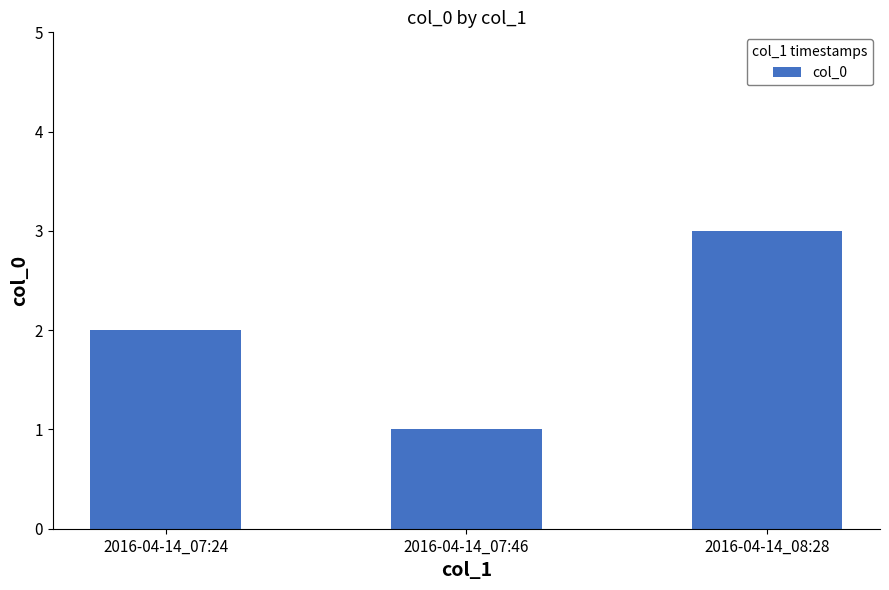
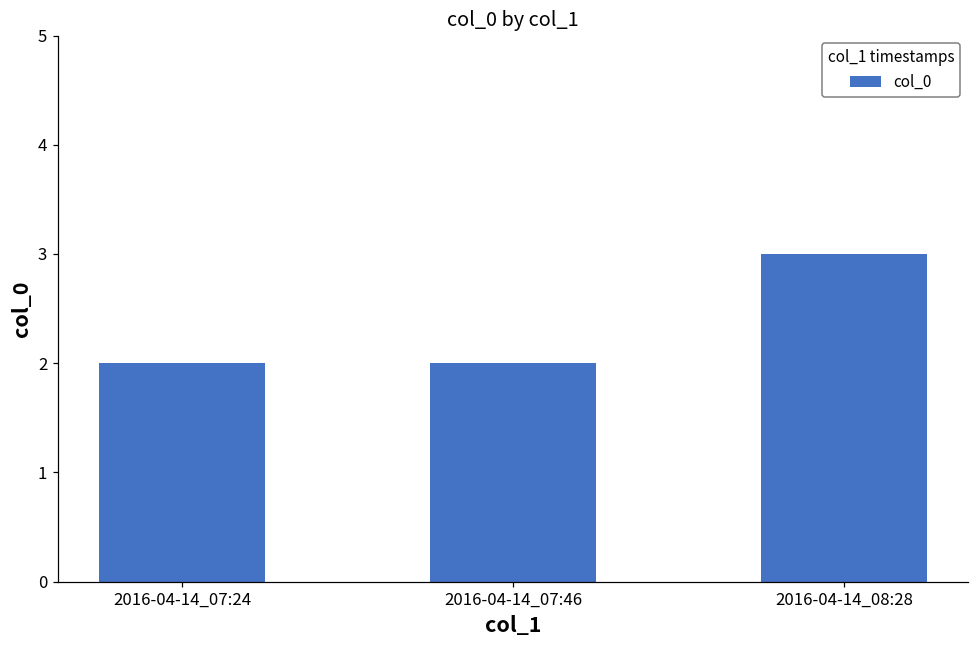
2016-04-14_07:46: 1 -> 2
